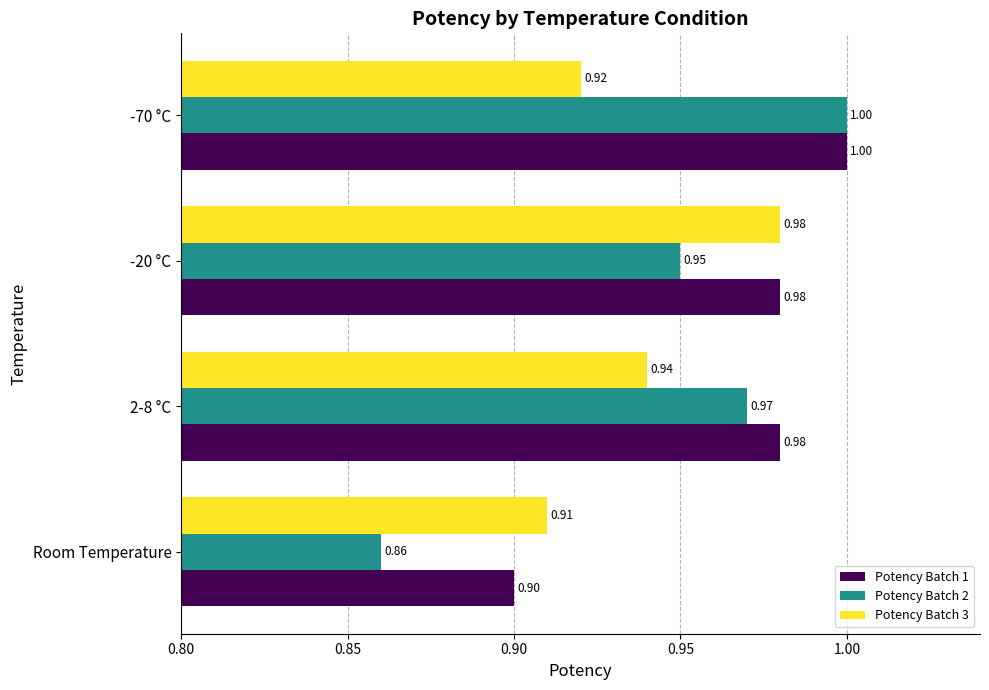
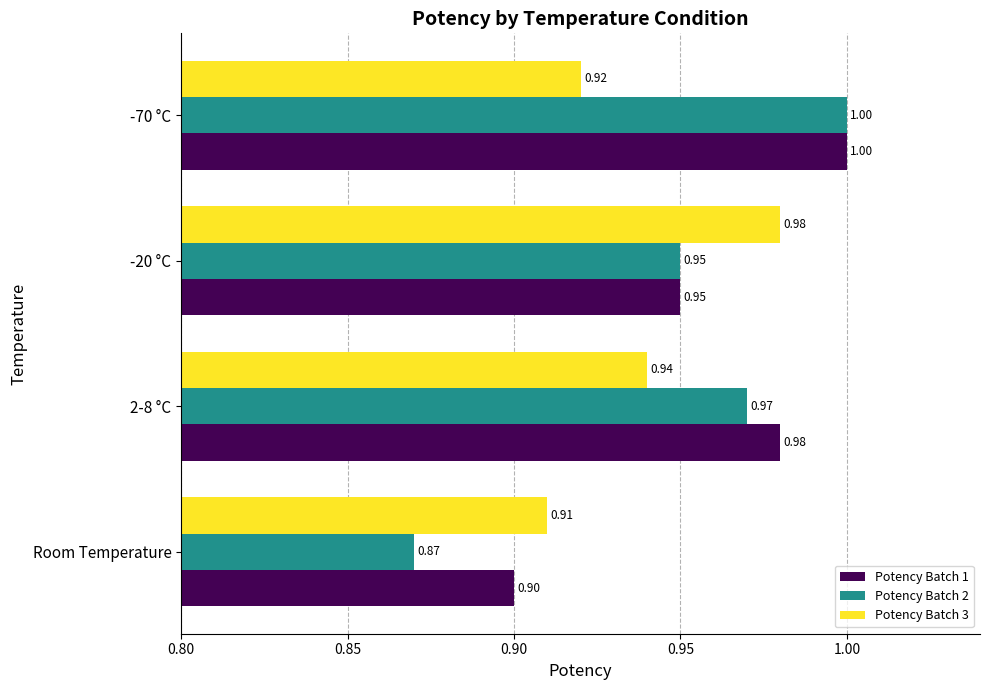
Potency Batch 1, -20 °C: 0.98 -> 0.95
Potency Batch 2, Room Temperature: 0.86 -> 0.87
